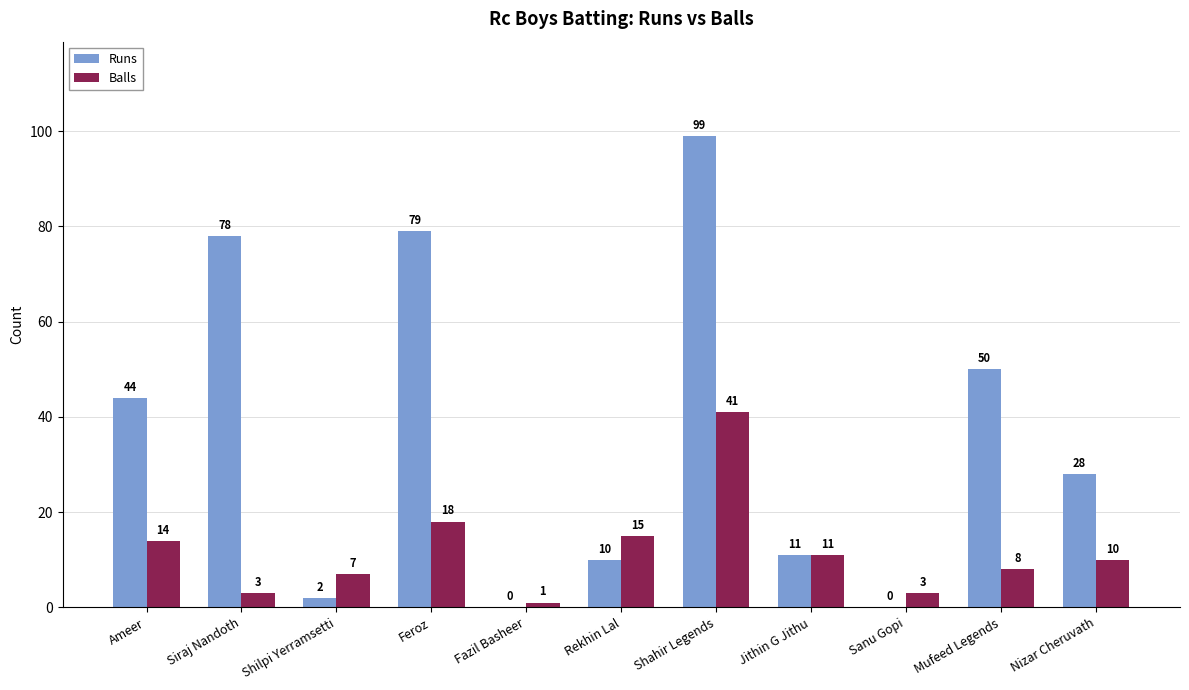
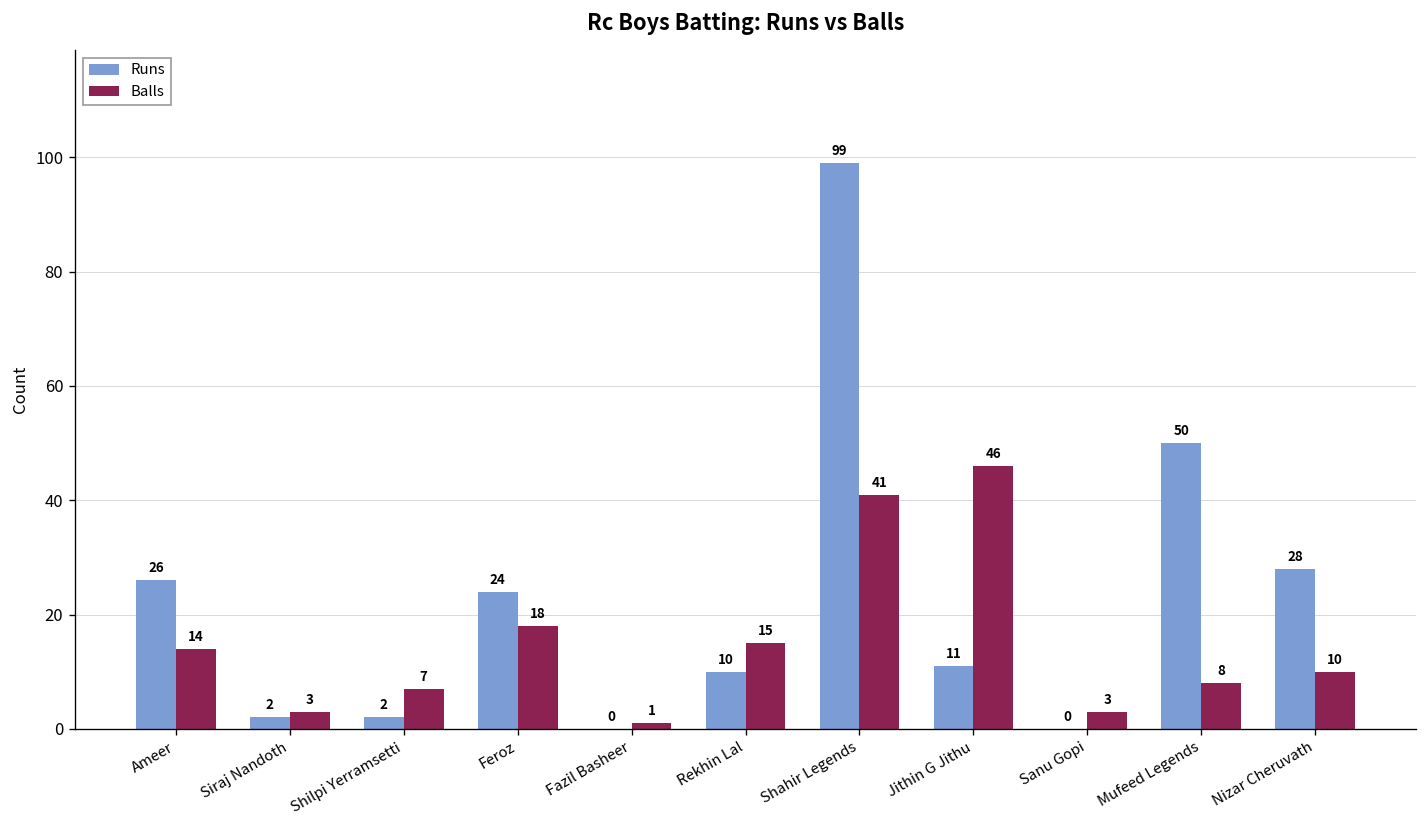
Runs, Ameer: 44 -> 26
Runs, Siraj Nandoth: 78 -> 2
Runs, Feroz: 79 -> 24
Balls, Jithin G Jithu: 11 -> 46
